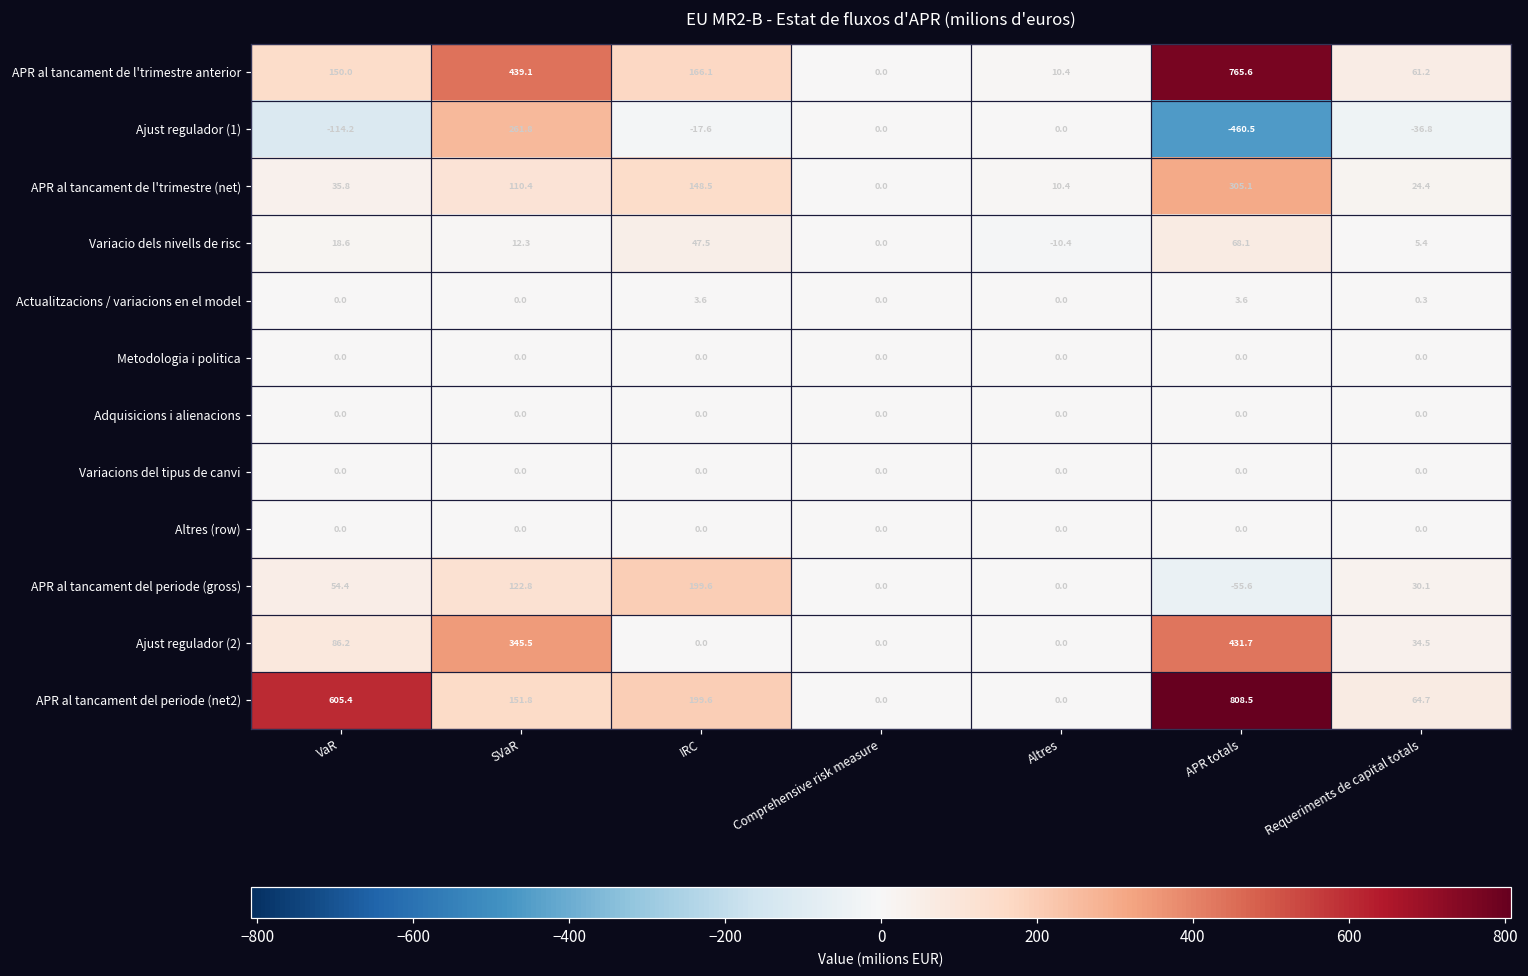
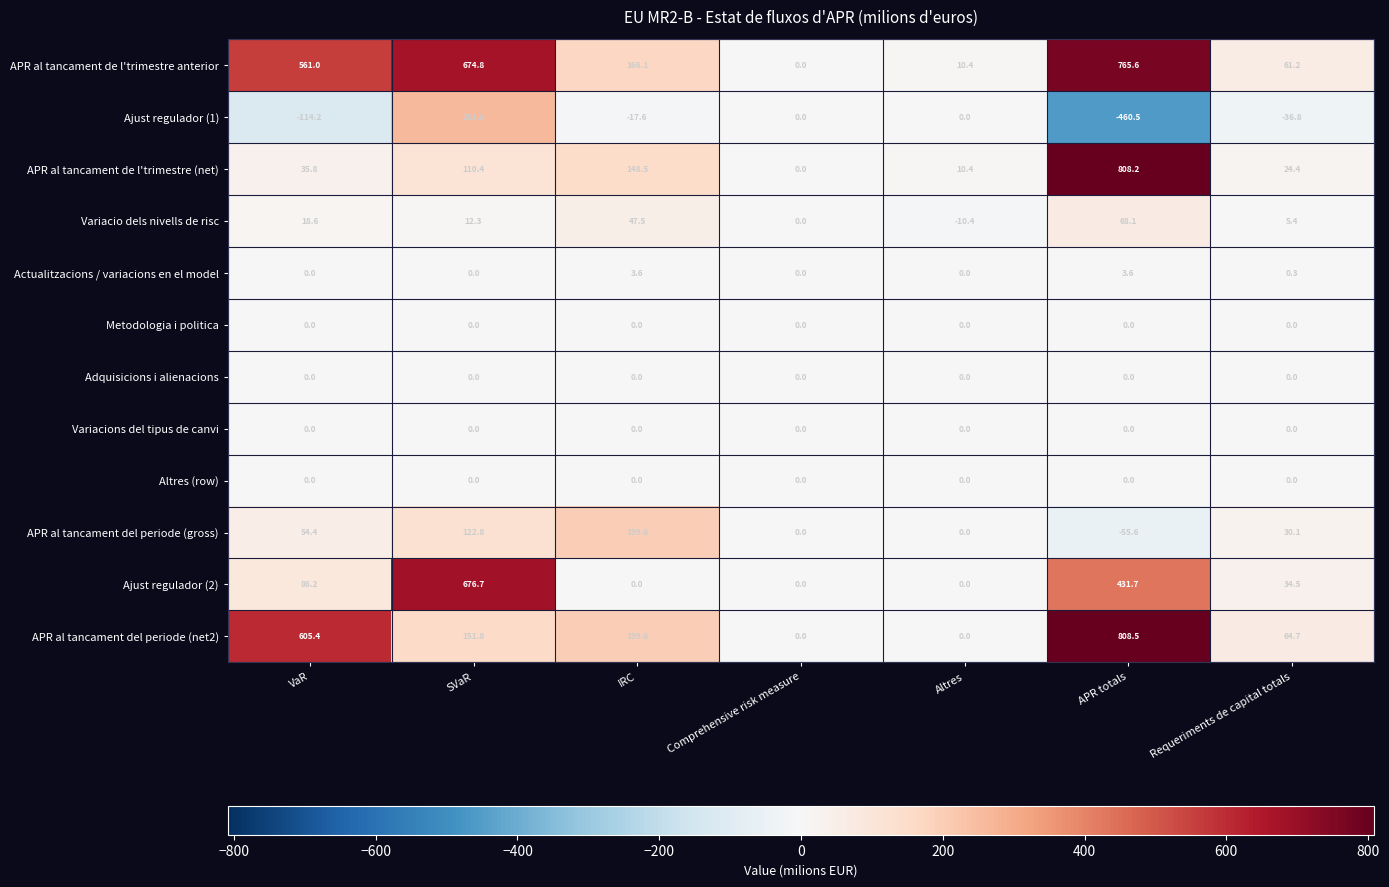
APR al tancament de l'trimestre anterior, VaR: 150.0 -> 561.0
APR al tancament de l'trimestre anterior, SVaR: 439.1 -> 674.8
APR al tancament de l'trimestre (net), APR totals: 305.1 -> 808.2
Ajust regulador (2), SVaR: 345.5 -> 676.7
